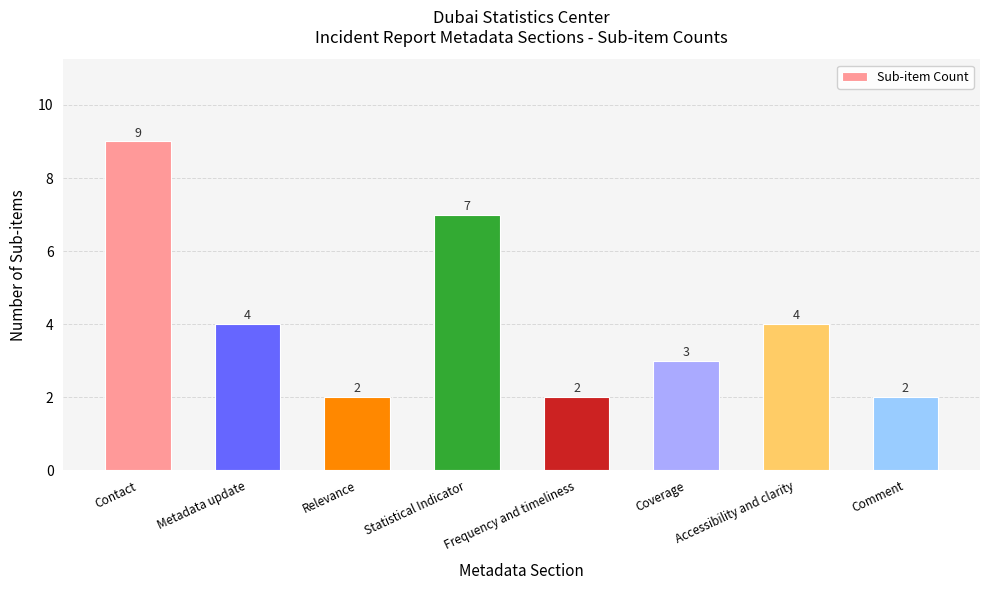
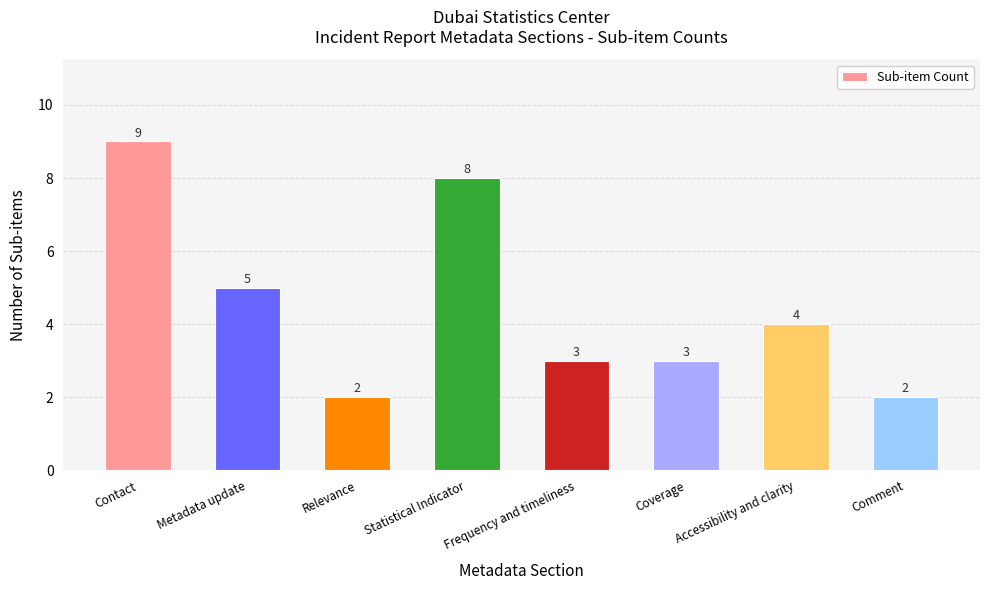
Metadata update: 4 -> 5
Statistical Indicator: 7 -> 8
Frequency and timeliness: 2 -> 3
